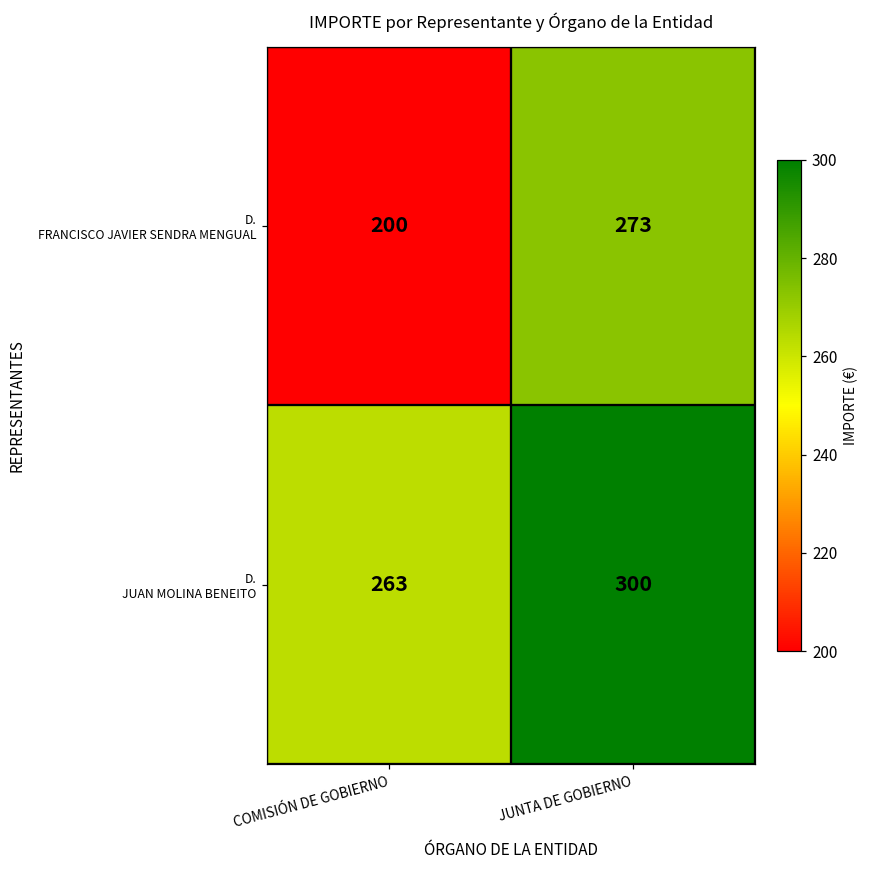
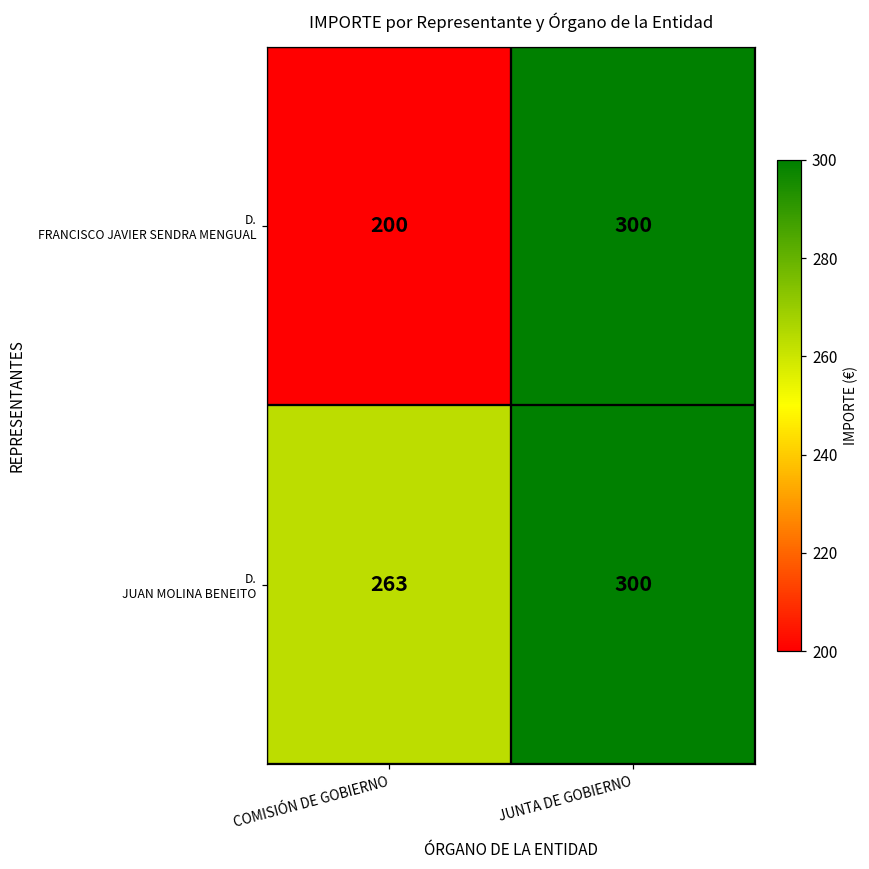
D. FRANCISCO JAVIER SENDRA MENGUAL, JUNTA DE GOBIERNO: 273 -> 300
